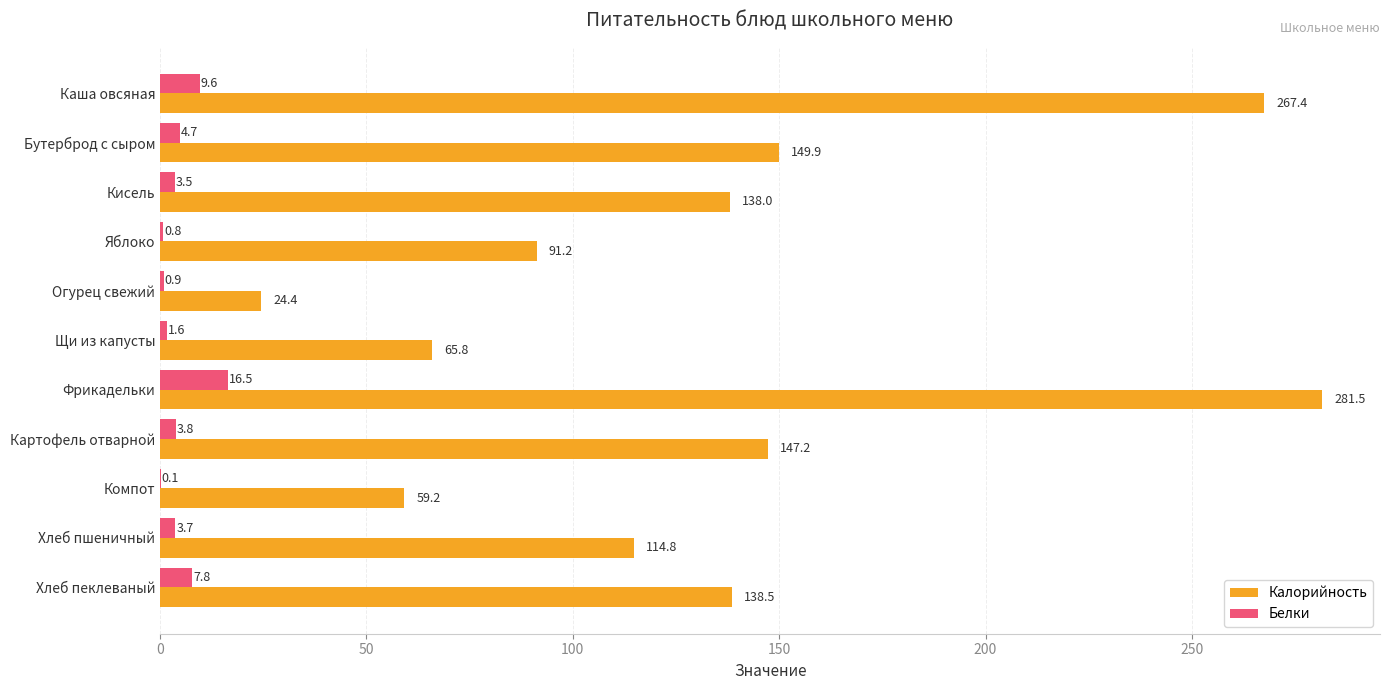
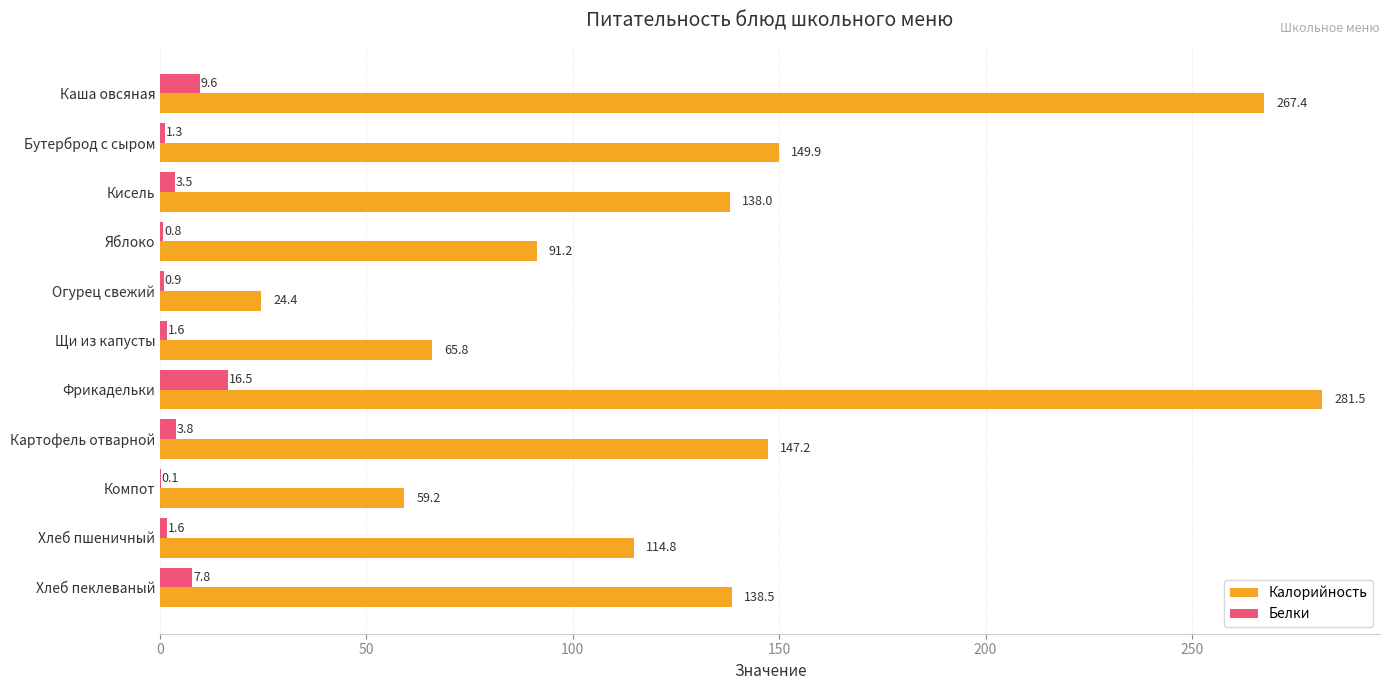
Белки, Бутерброд с сыром: 4.7 -> 1.3
Белки, Хлеб пшеничный: 3.7 -> 1.6
